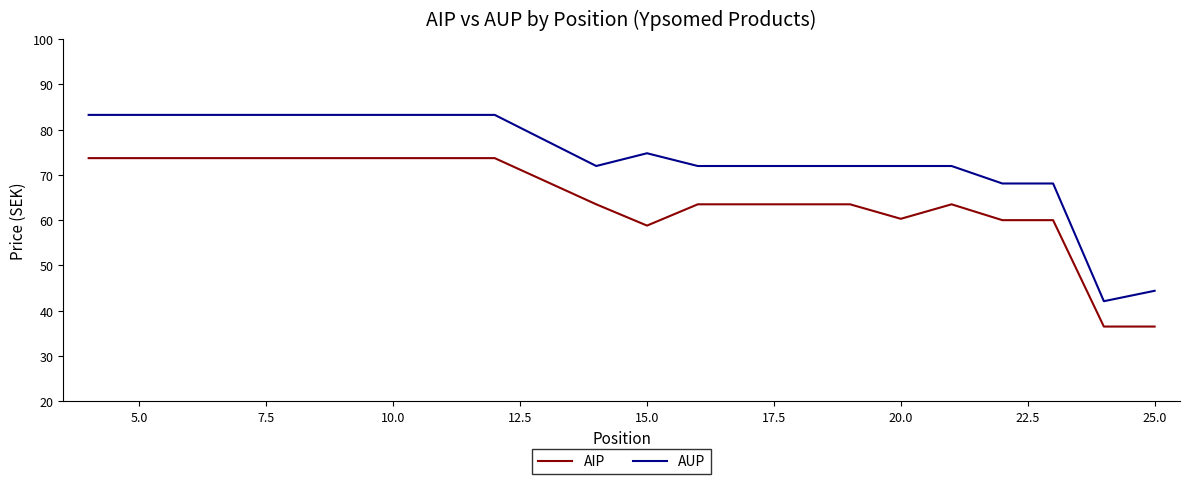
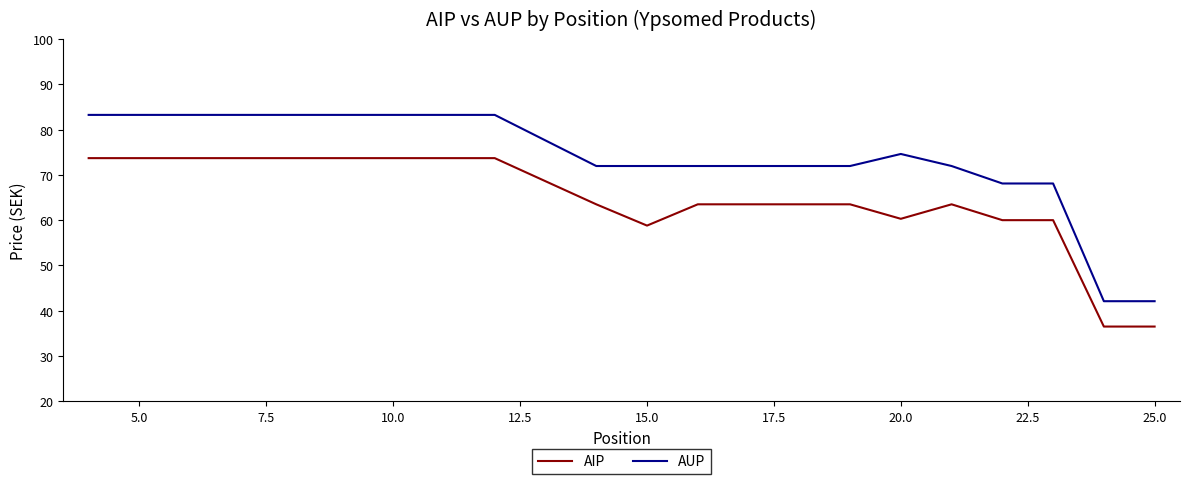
AUP, 15.0: 75 -> 72
AUP, 20.0: 72 -> 75
AUP, 25.0: 44 -> 42
